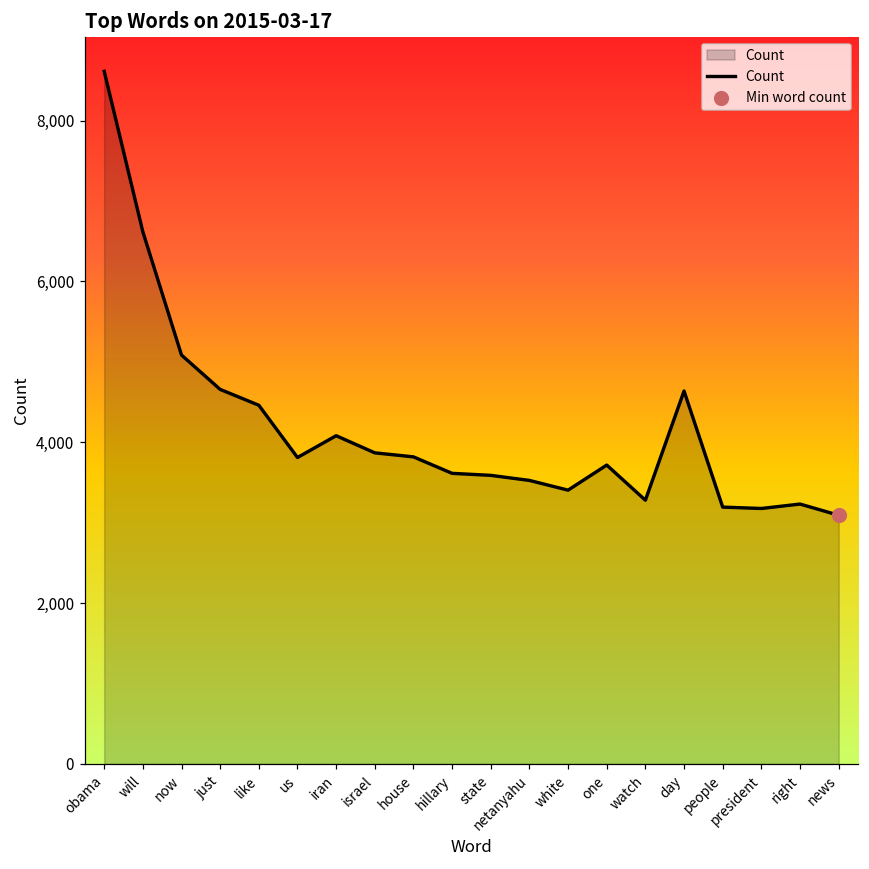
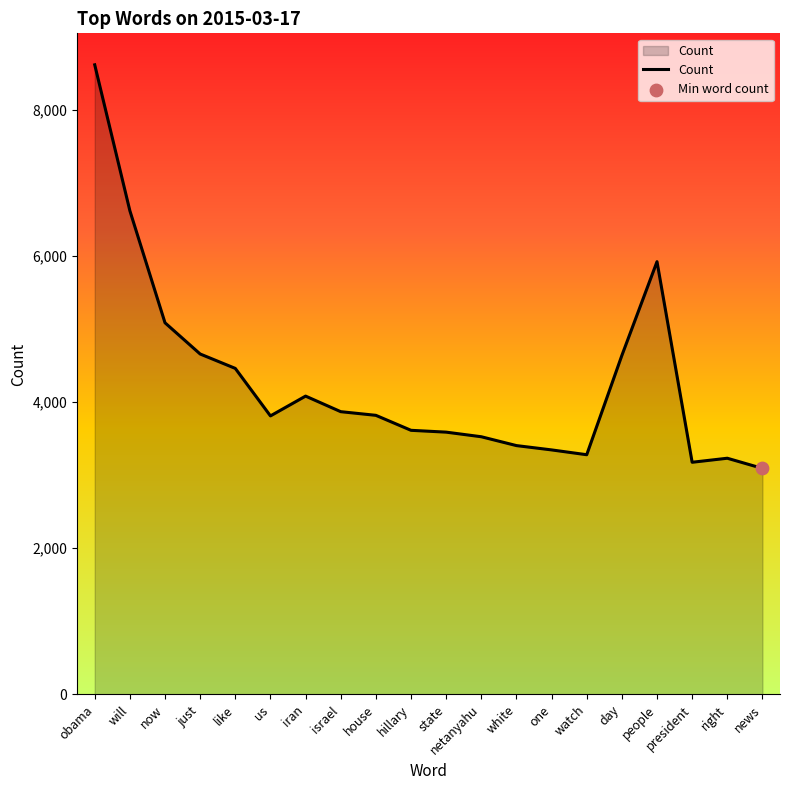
Count, one: 3,700 -> 3,300
Count, people: 3,200 -> 5,900
